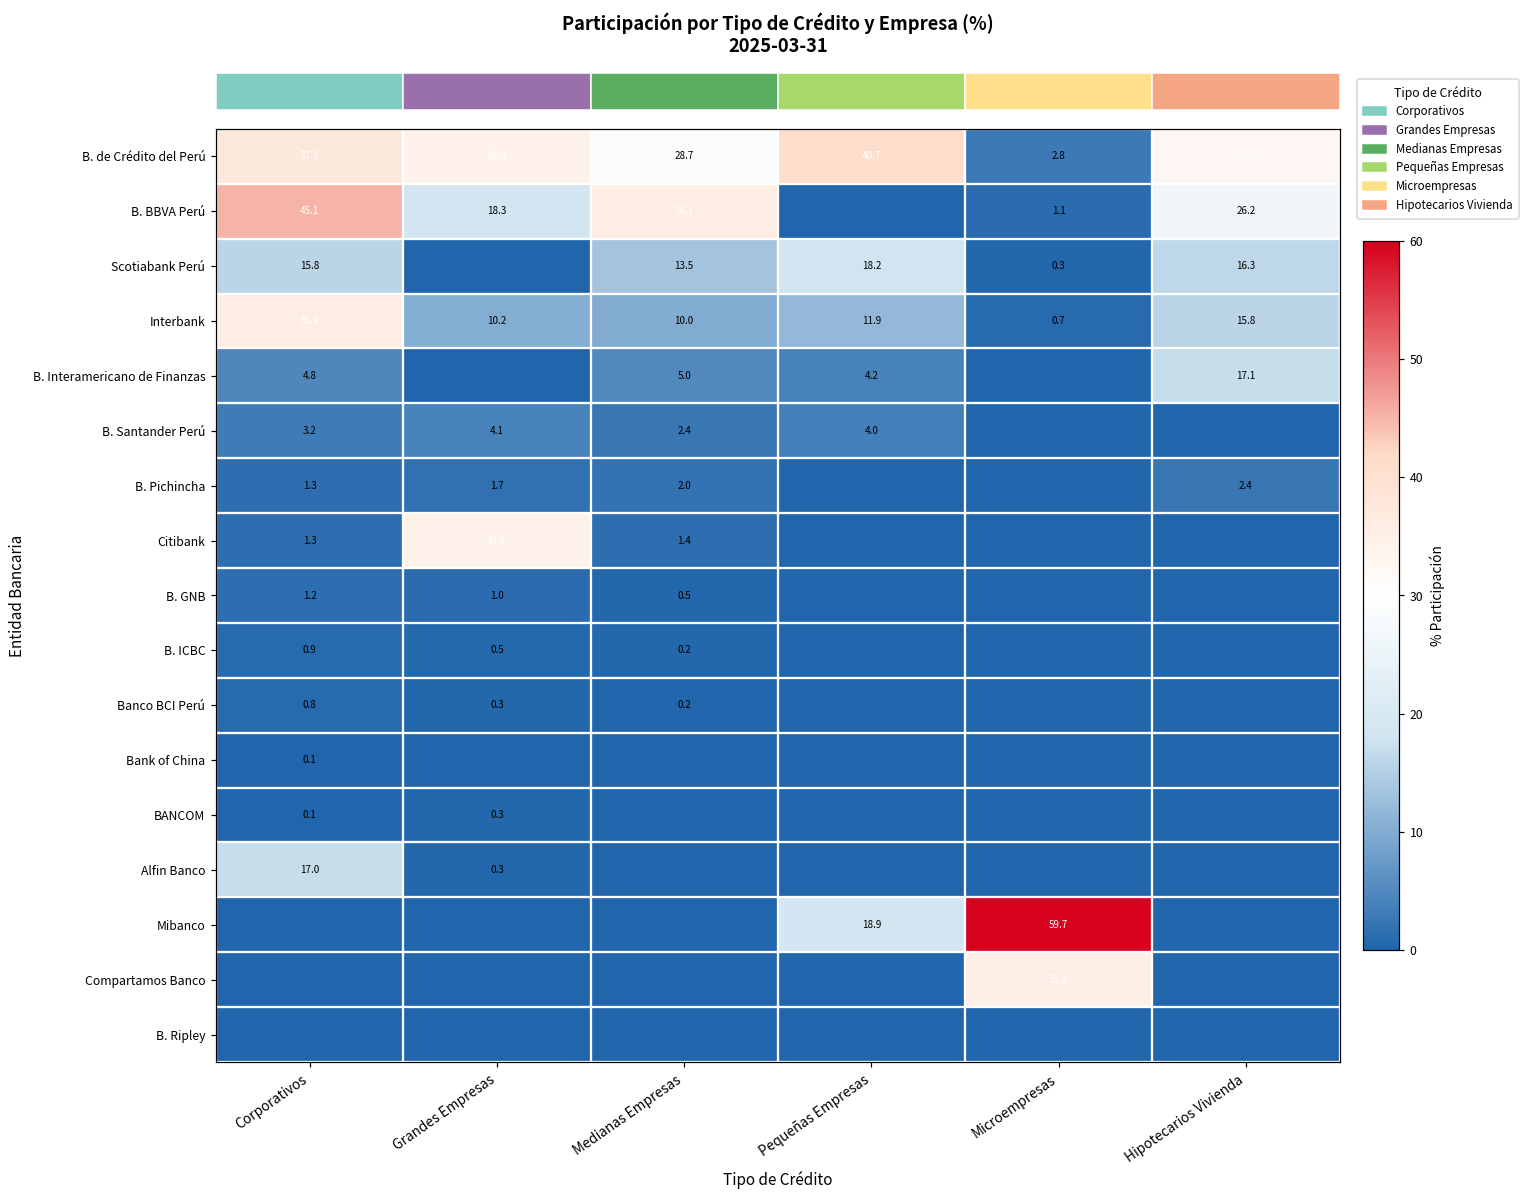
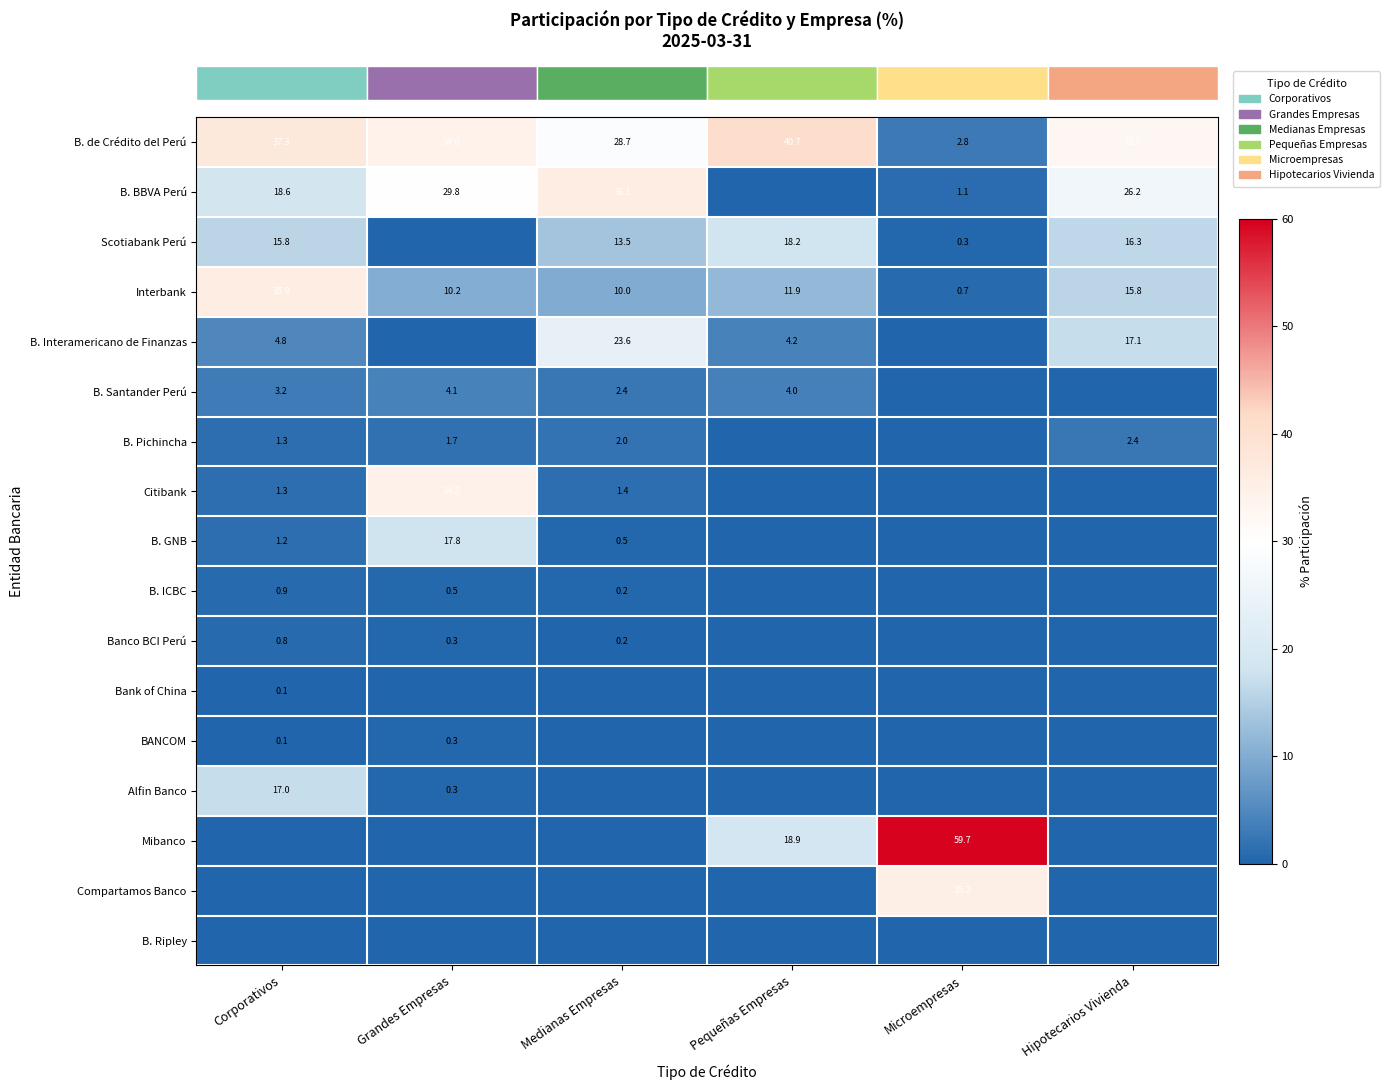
B. BBVA Perú, Corporativos: 45.1 -> 18.6
B. BBVA Perú, Grandes Empresas: 18.3 -> 29.8
B. Interamericano de Finanzas, Medianas Empresas: 5.0 -> 23.6
B. GNB, Grandes Empresas: 1.0 -> 17.8
